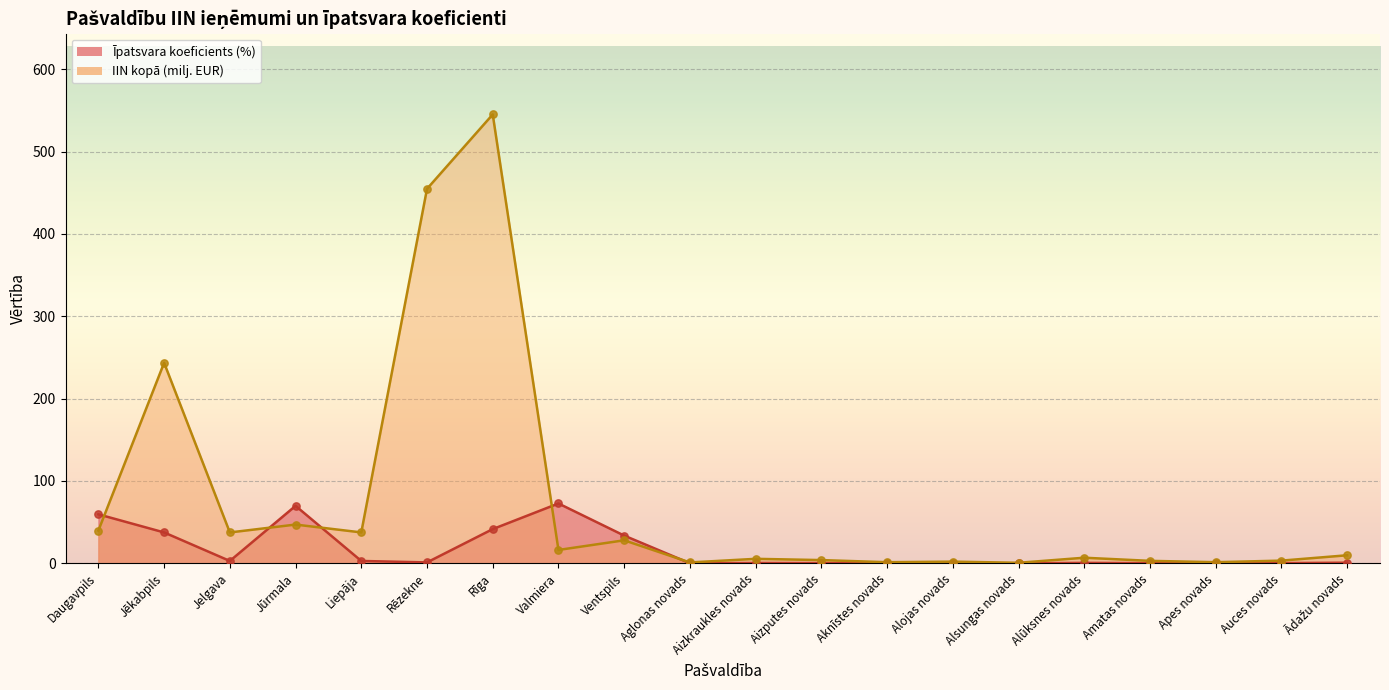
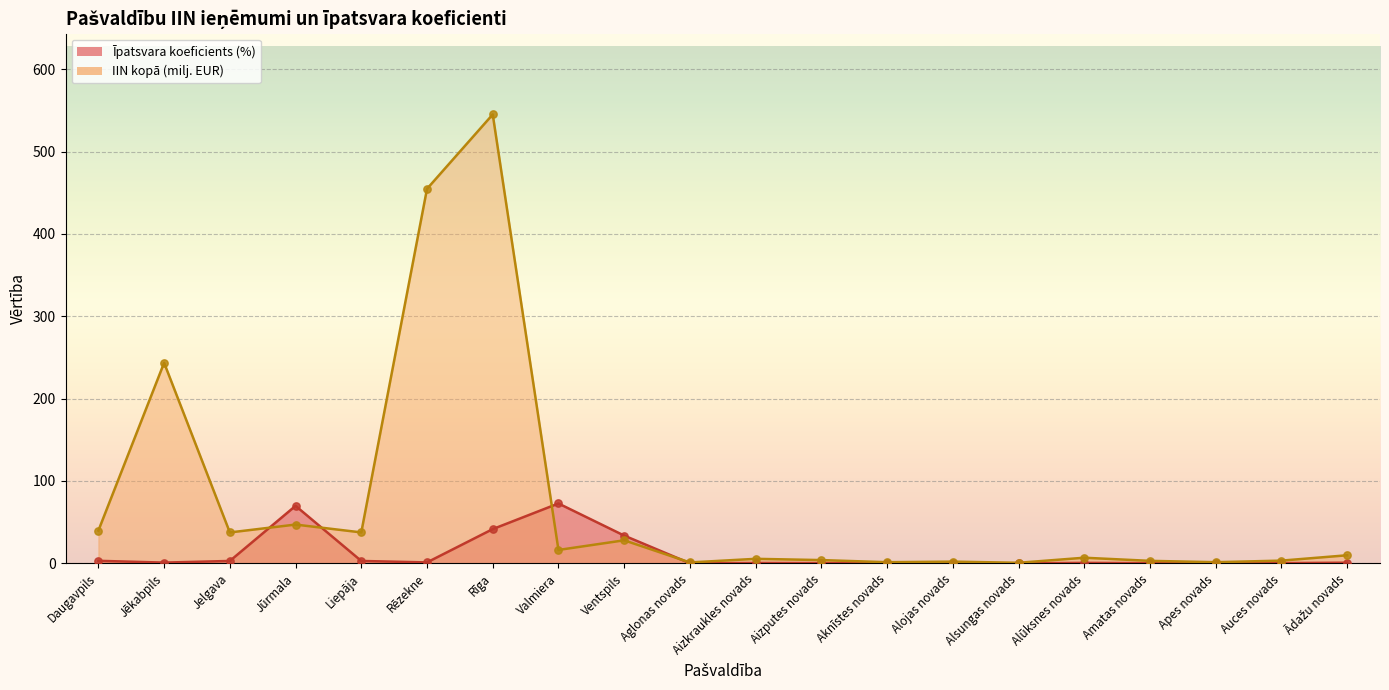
Īpatsvara koeficients (%), Daugavpils: 60 -> 0
Īpatsvara koeficients (%), Jēkabpils: 40 -> 0
